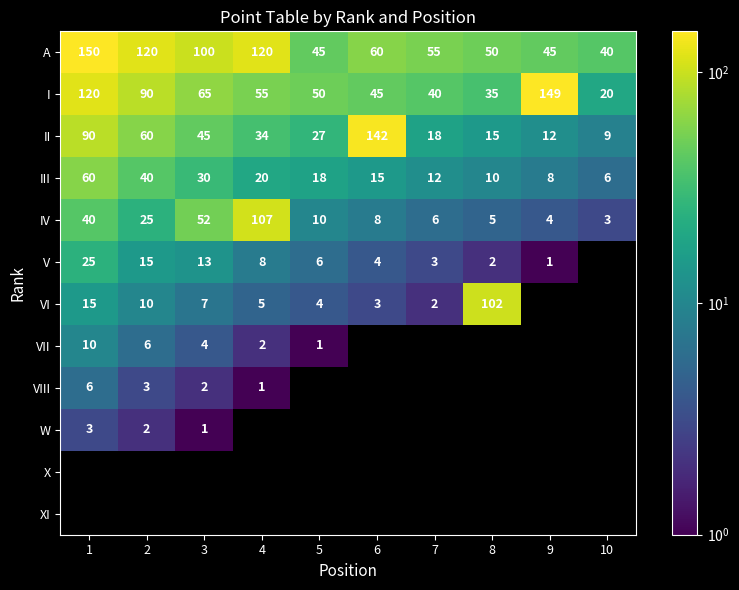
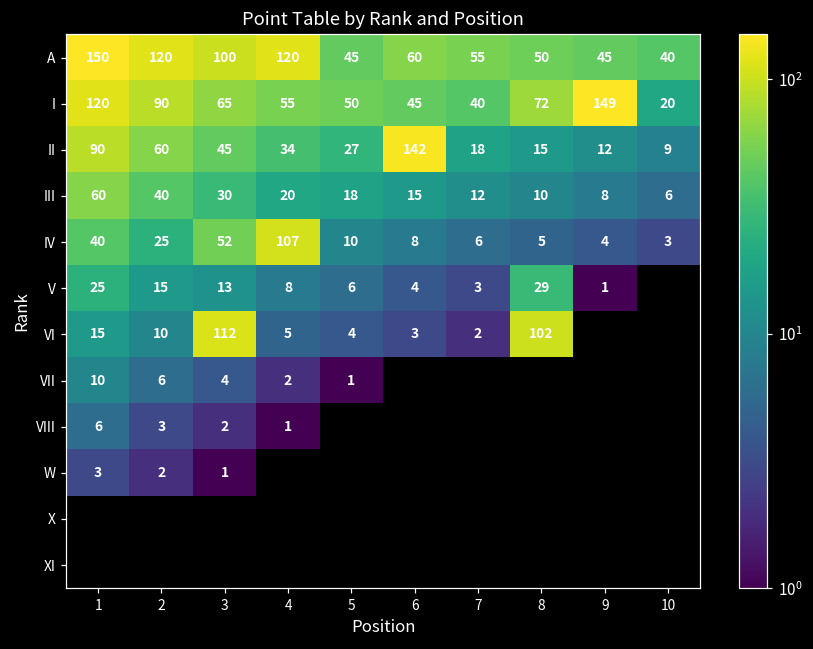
I, 8: 35 -> 72
V, 8: 2 -> 29
VI, 3: 7 -> 112
